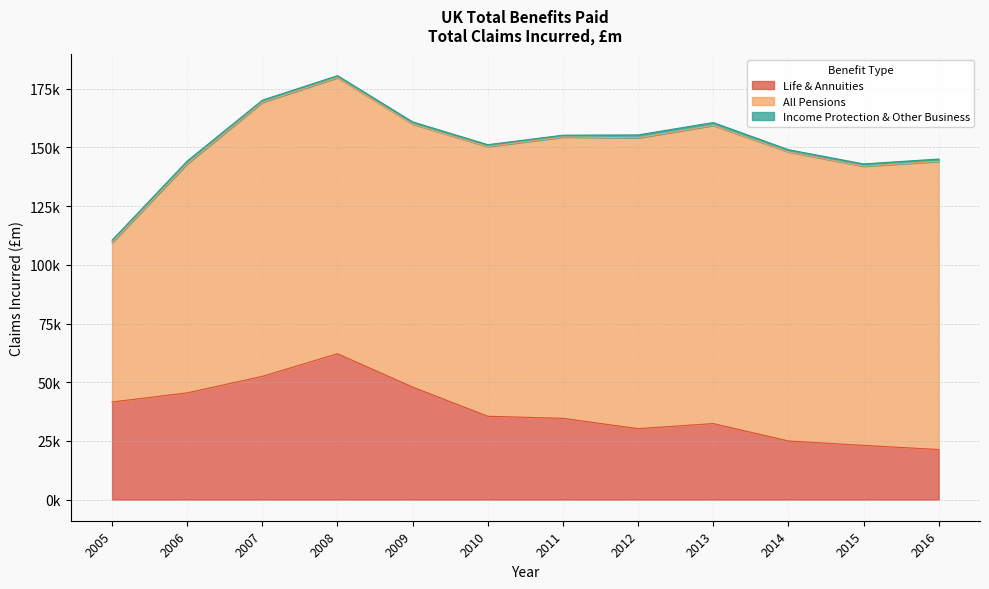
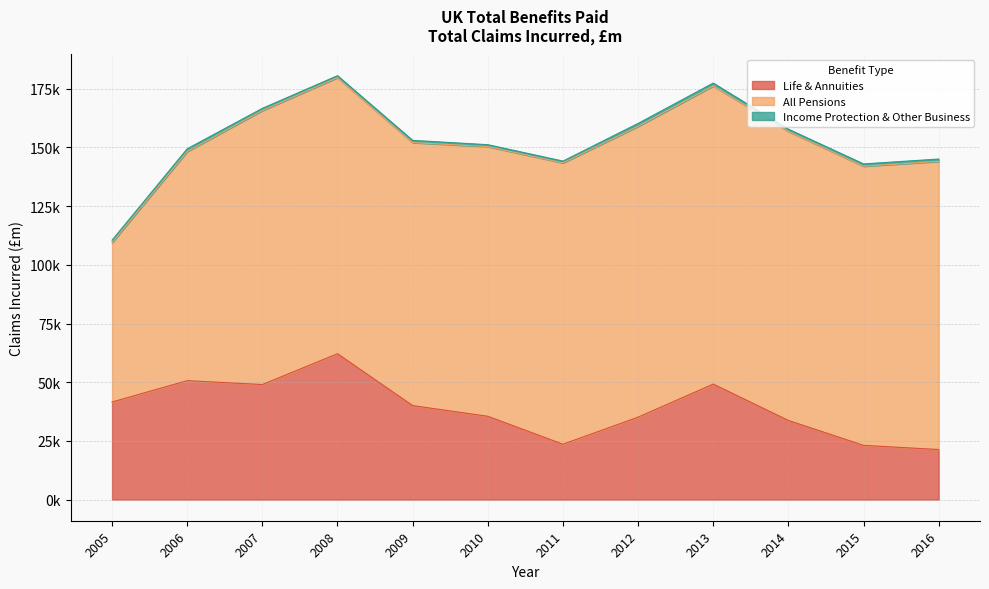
Life & Annuities, 2006: 45000 -> 51000
Life & Annuities, 2007: 52000 -> 49000
Life & Annuities, 2009: 48000 -> 40000
Life & Annuities, 2011: 35000 -> 24000
Life & Annuities, 2012: 30000 -> 35000
Life & Annuities, 2013: 32000 -> 49000
Life & Annuities, 2014: 25000 -> 34000
